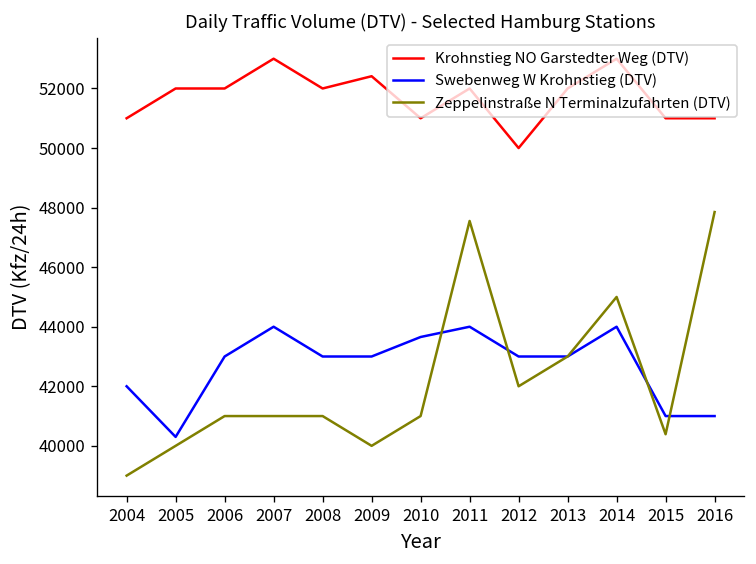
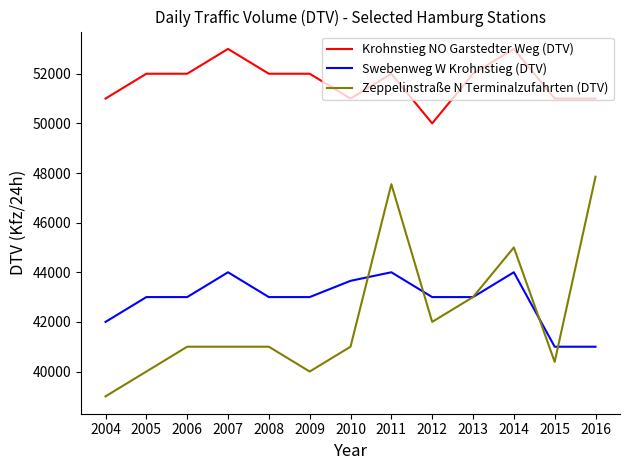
Swebenweg W Krohnstieg (DTV), 2005: 40300 -> 43000
Krohnstieg NO Garstedter Weg (DTV), 2009: 52400 -> 52000
